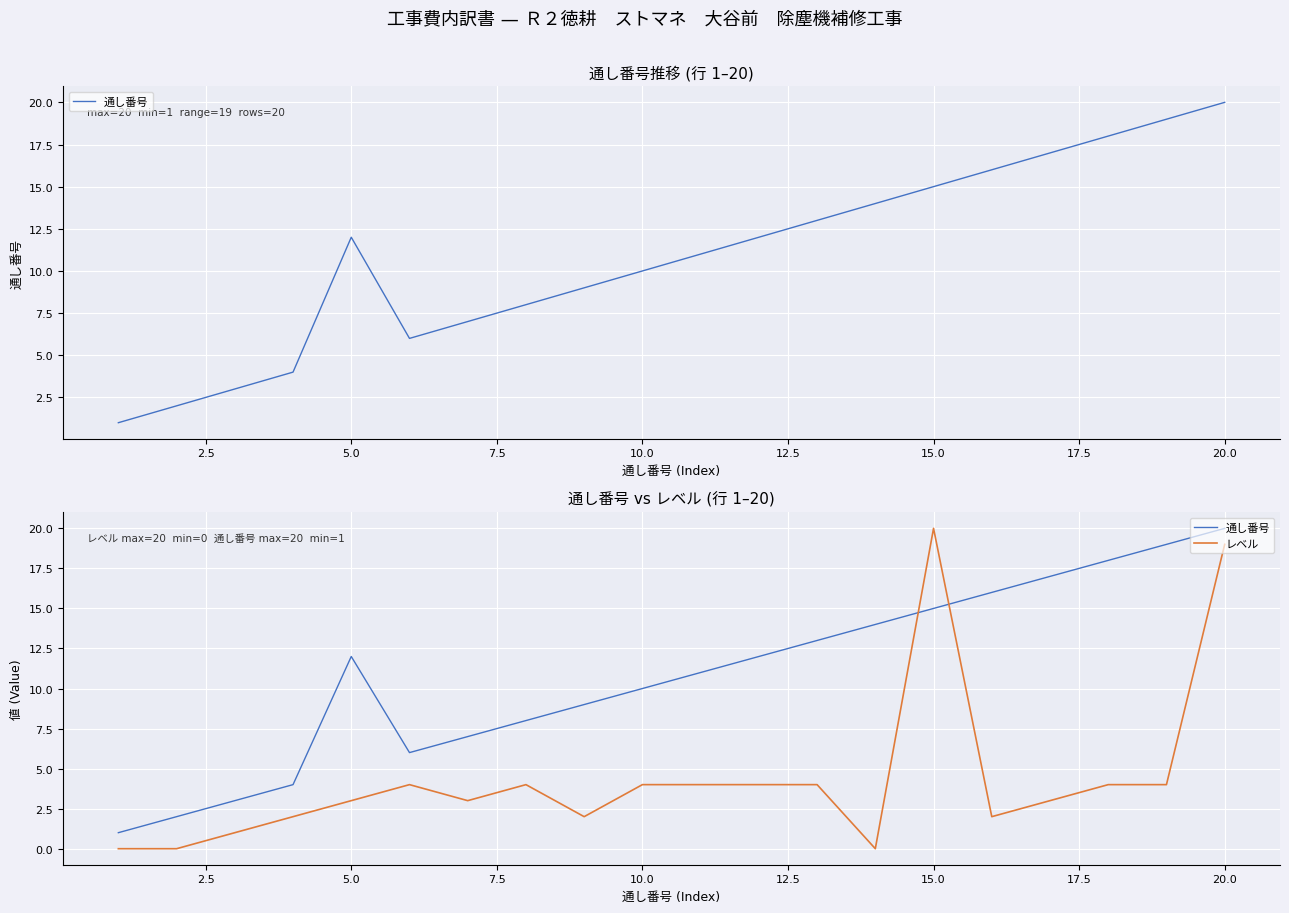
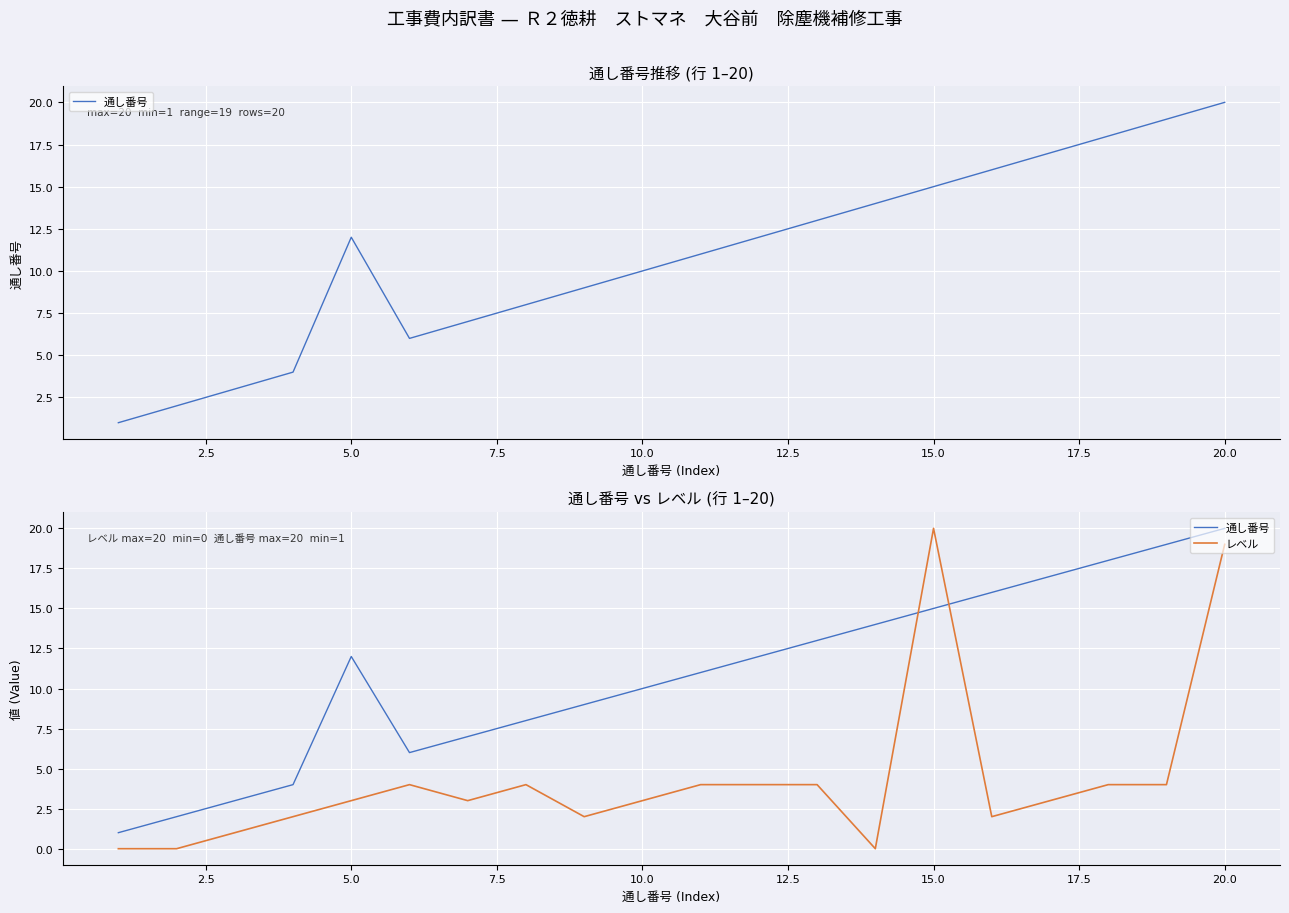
通し番号 vs レベル (行 1–20), レベル, 10.0: 4 -> 3
